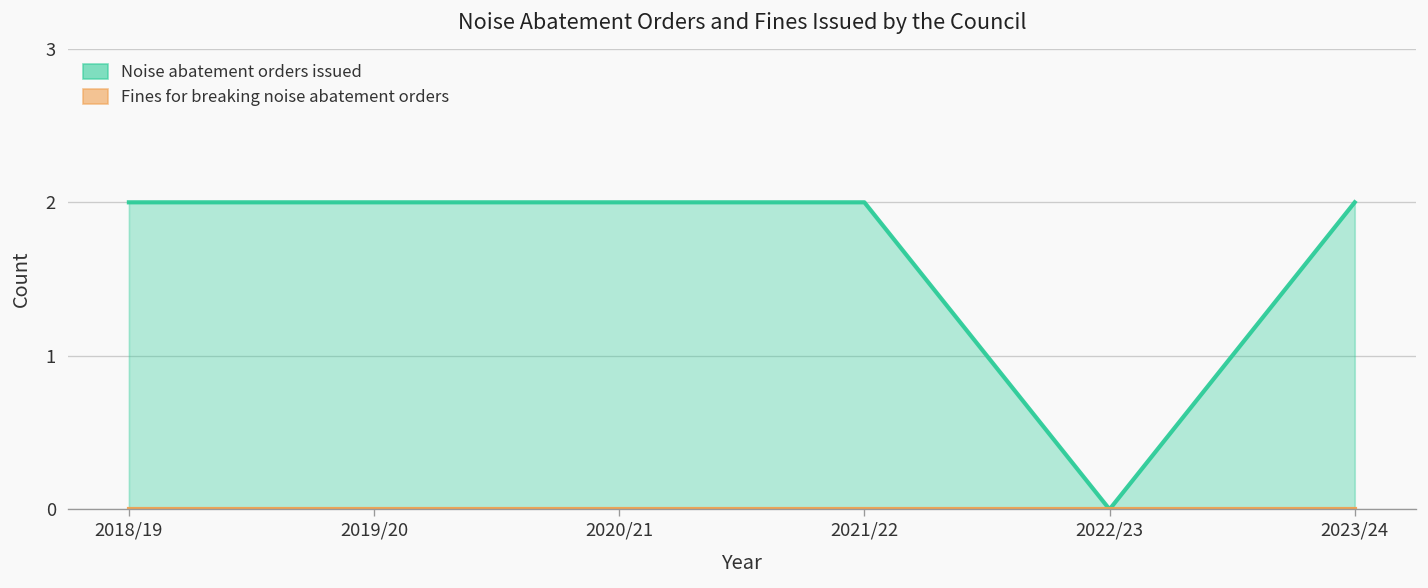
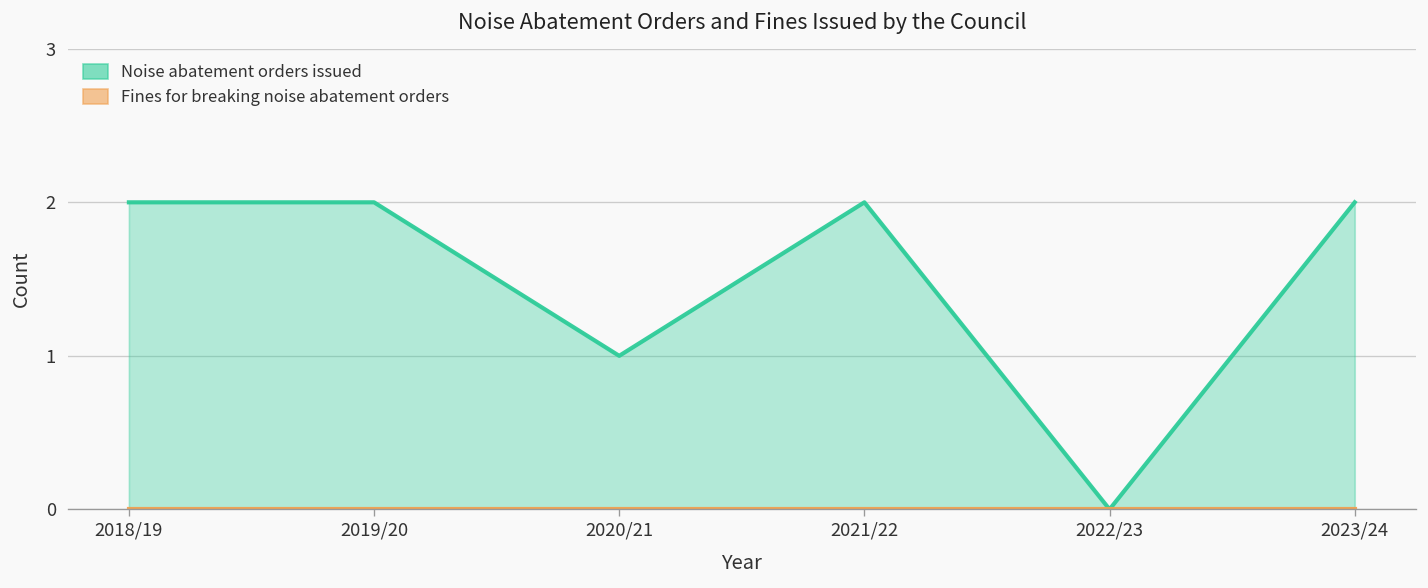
Noise abatement orders issued, 2020/21: 2 -> 1
